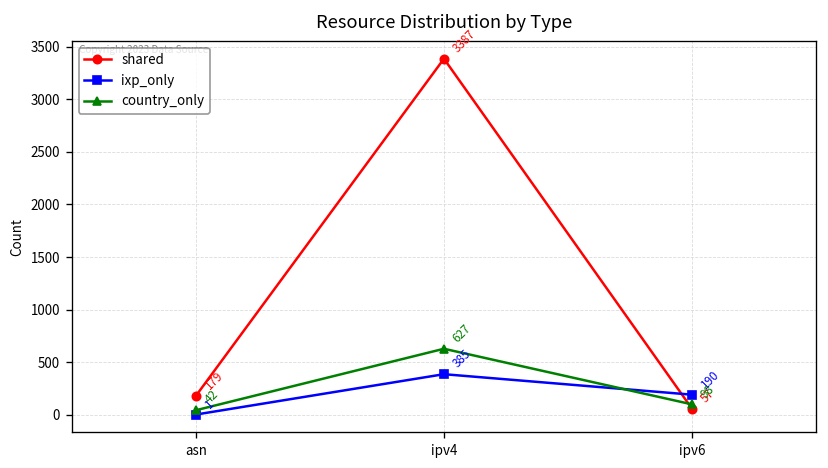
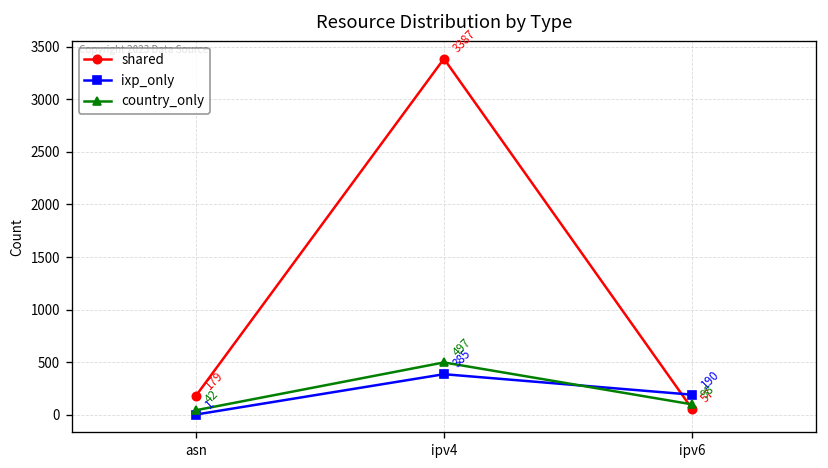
country_only, ipv4: 627 -> 497
